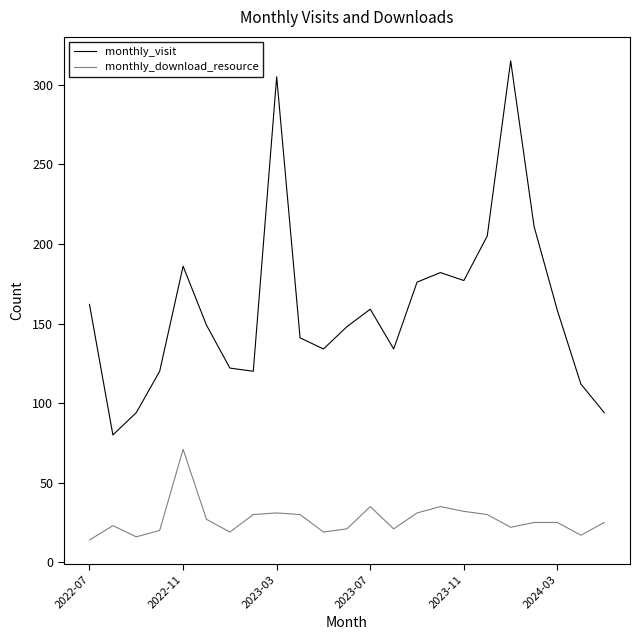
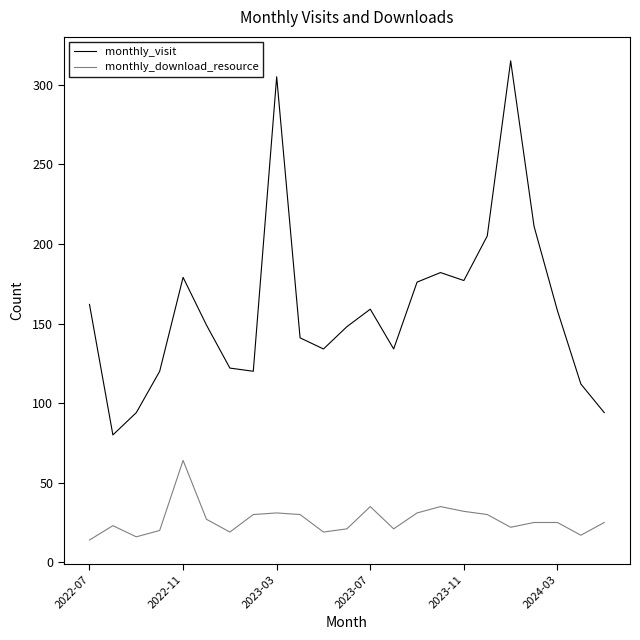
monthly_visit, 2022-11: 186 -> 179
monthly_download_resource, 2022-11: 71 -> 64
